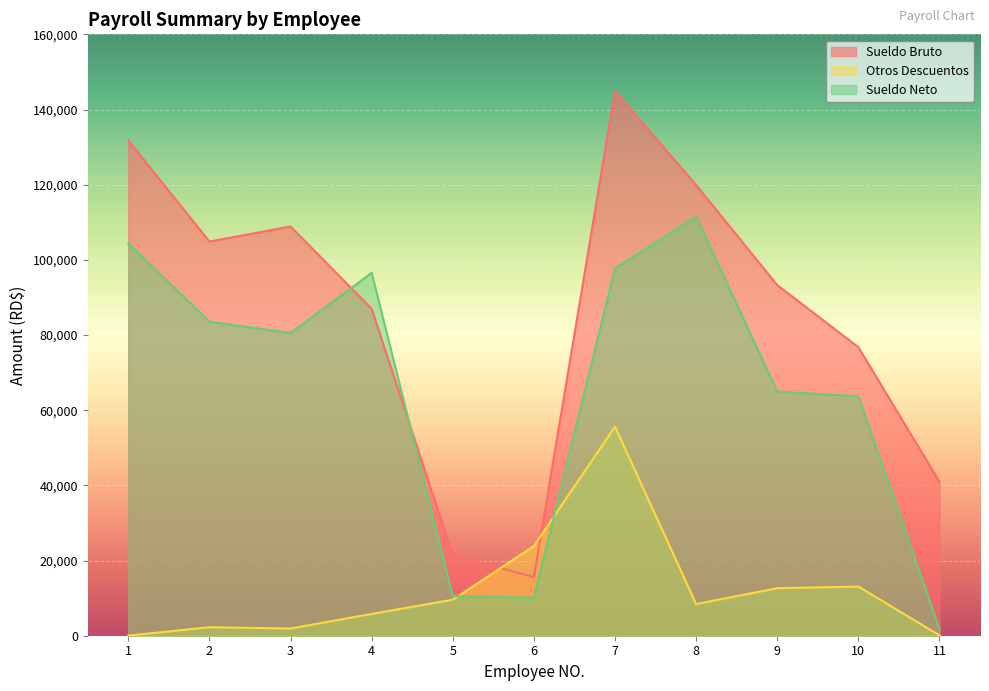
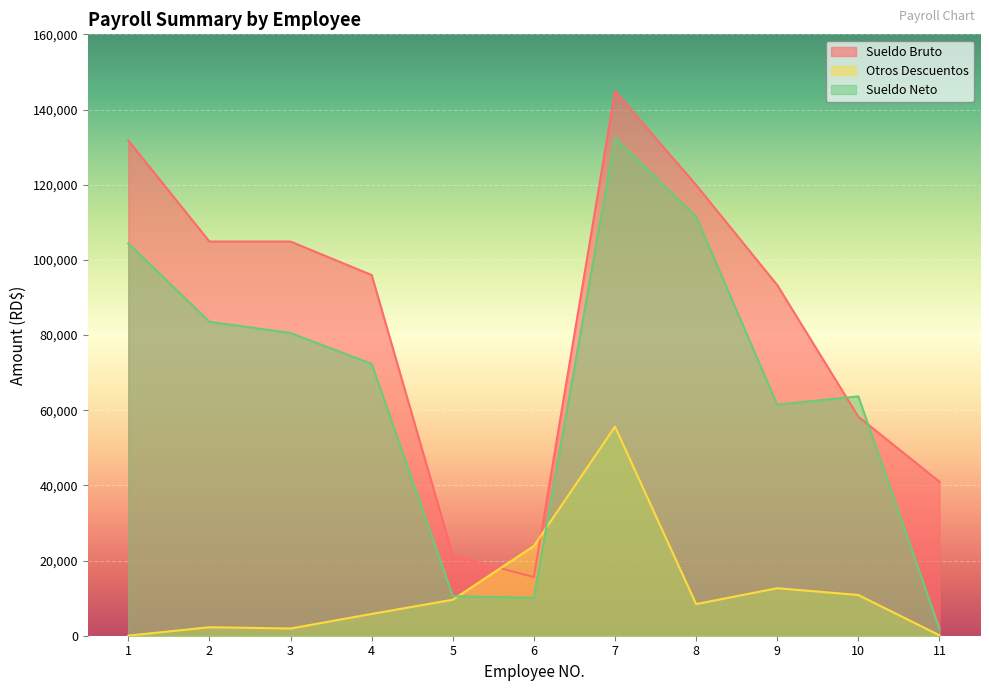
Sueldo Bruto, 3: 109,000 -> 105,000
Sueldo Bruto, 4: 87,000 -> 96,000
Sueldo Neto, 4: 97,000 -> 72,000
Sueldo Neto, 7: 98,000 -> 132,000
Sueldo Neto, 9: 65,000 -> 61,000
Sueldo Bruto, 10: 77,000 -> 58,000
Otros Descuentos, 10: 13,000 -> 11,000
